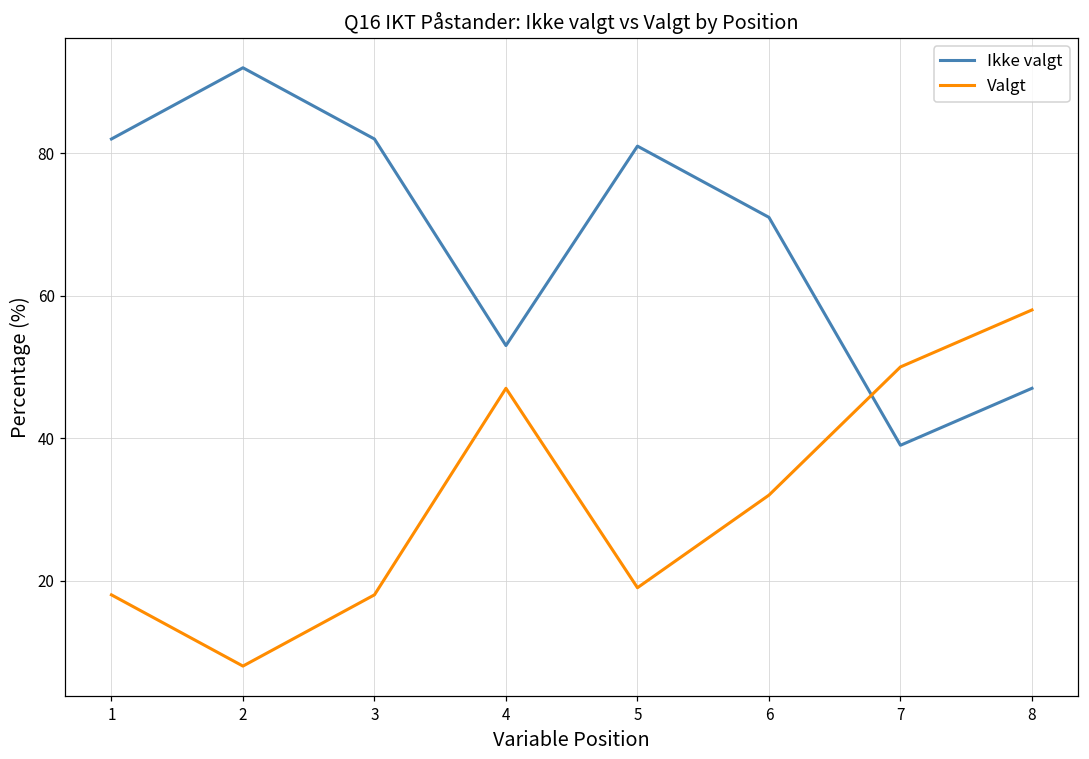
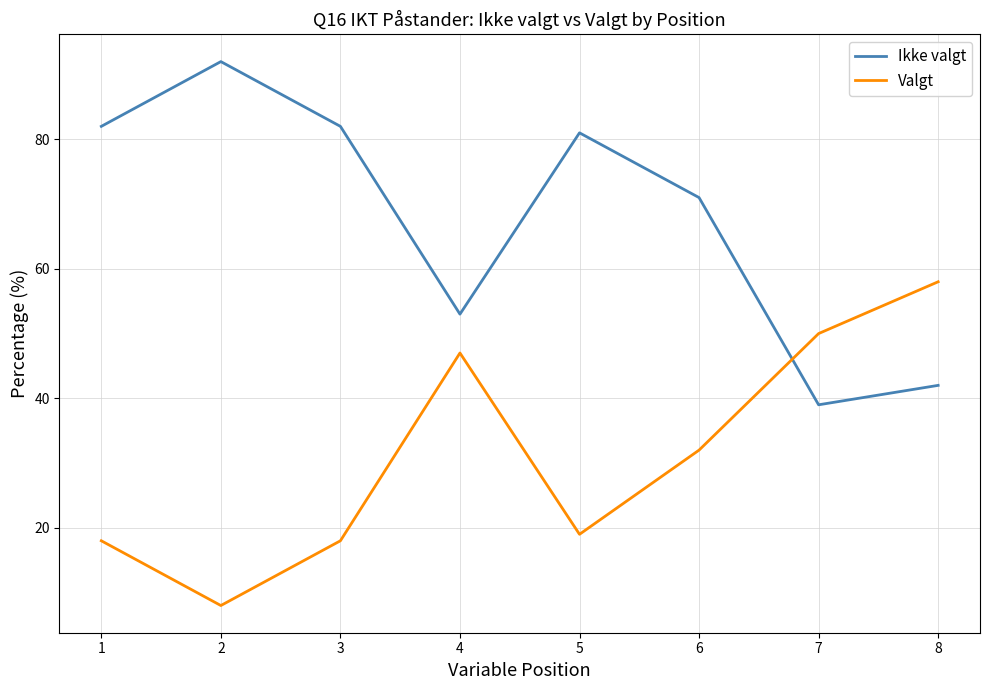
Ikke valgt, 8: 47 -> 42
